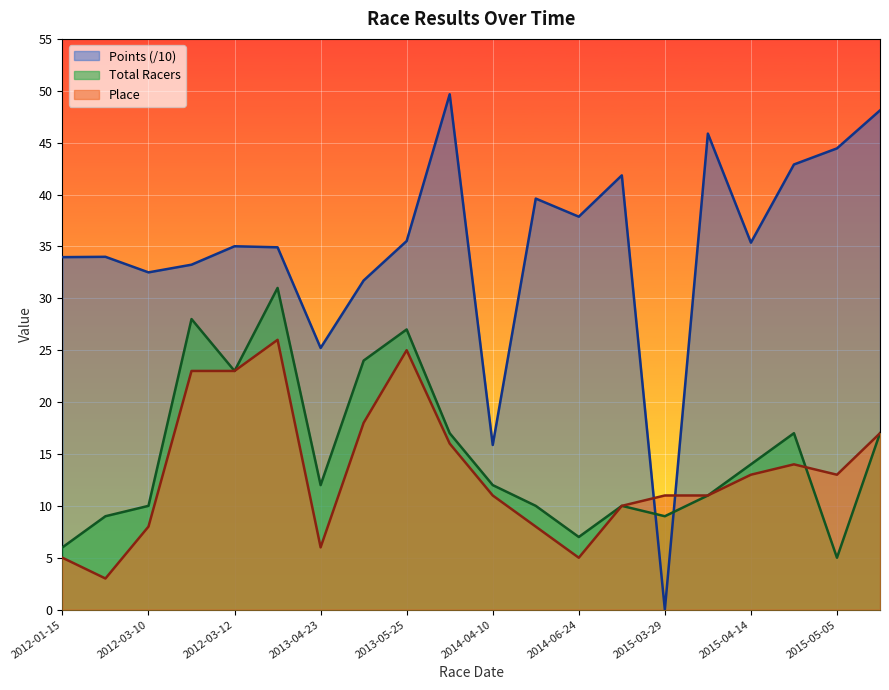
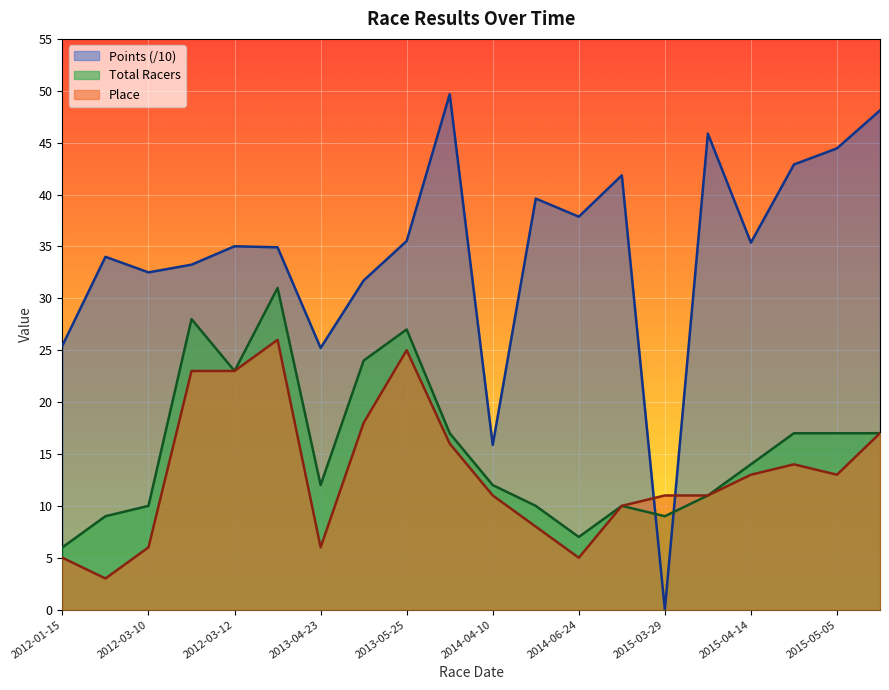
Points (/10), 2012-01-15: 34.0 -> 25.5
Place, 2012-03-10: 8 -> 6
Total Racers, 2015-05-05: 5 -> 17
